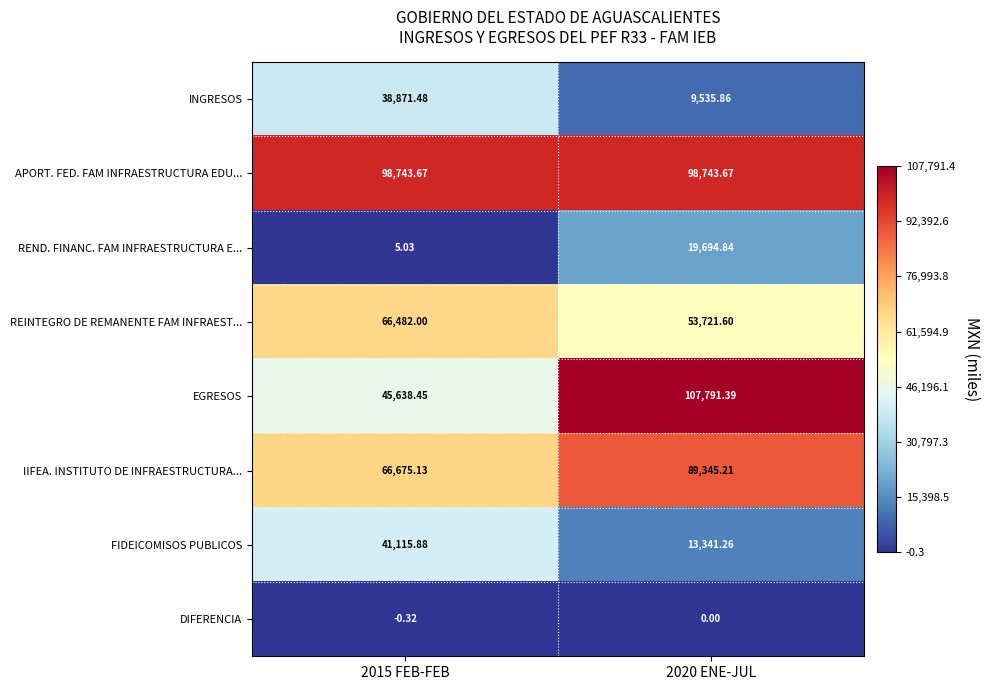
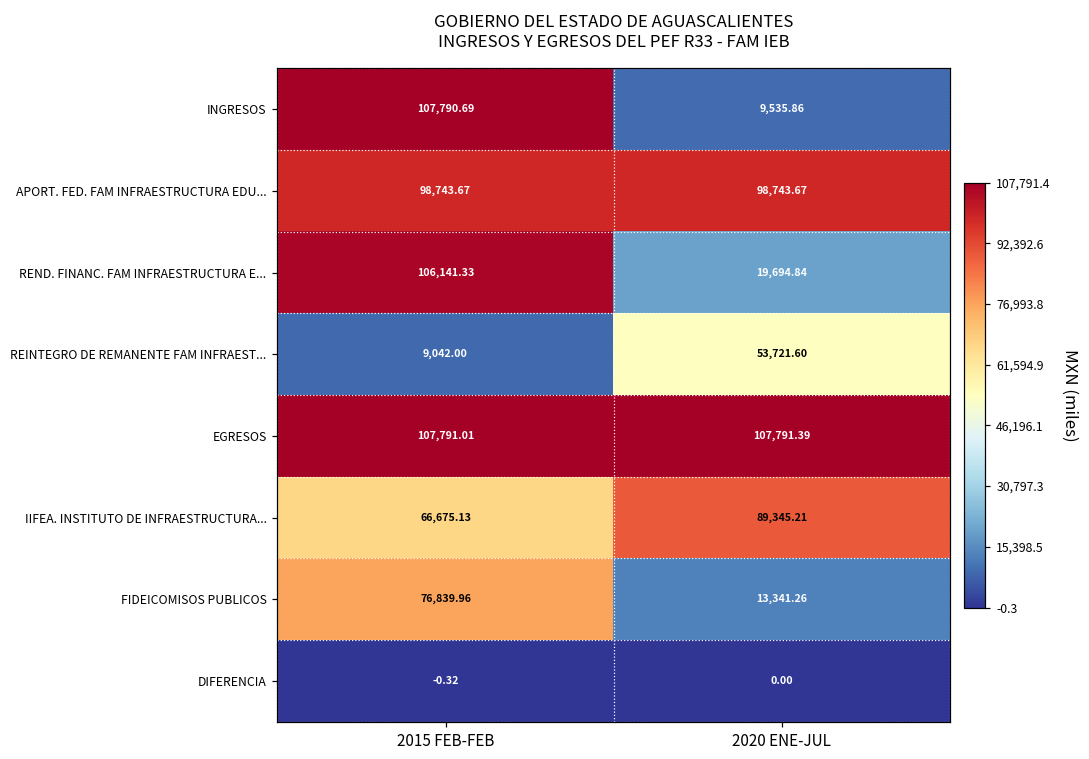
INGRESOS, 2015 FEB-FEB: 38,871.48 -> 107,790.69
REND. FINANC. FAM INFRAESTRUCTURA E..., 2015 FEB-FEB: 5.03 -> 106,141.33
REINTEGRO DE REMANENTE FAM INFRAEST..., 2015 FEB-FEB: 66,482.00 -> 9,042.00
EGRESOS, 2015 FEB-FEB: 45,638.45 -> 107,791.01
FIDEICOMISOS PUBLICOS, 2015 FEB-FEB: 41,115.88 -> 76,839.96
